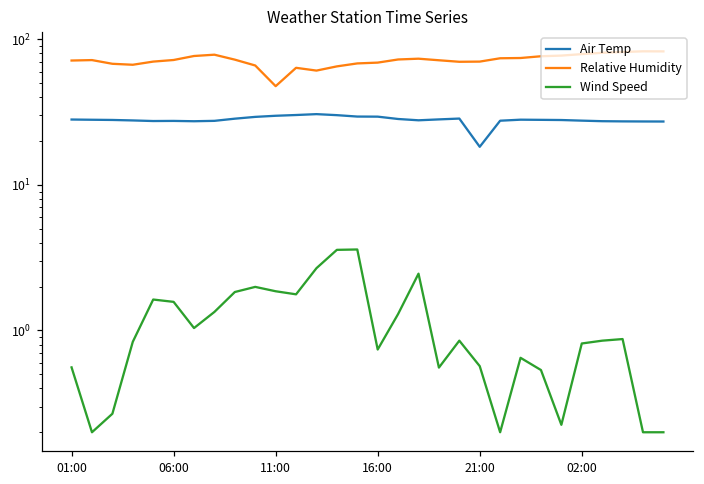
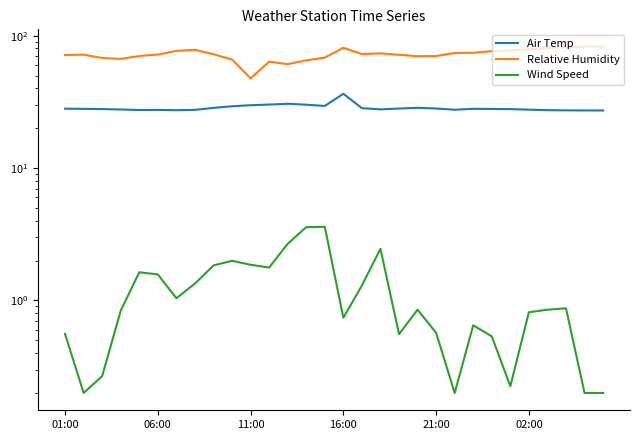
Air Temp, 16:00: 29 -> 36
Relative Humidity, 16:00: 70 -> 80
Air Temp, 21:00: 18 -> 28
